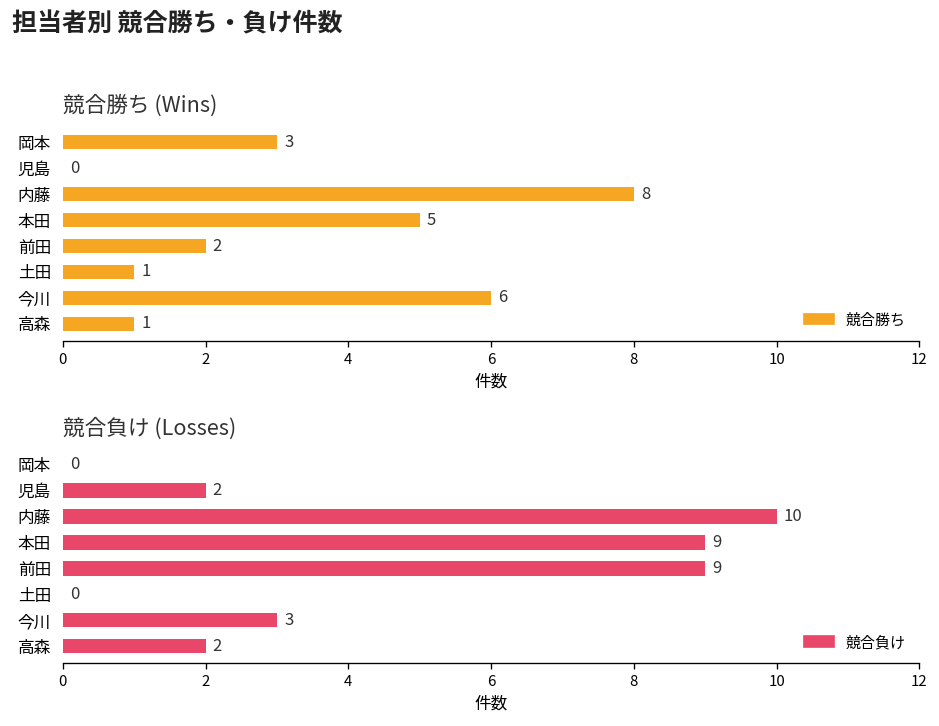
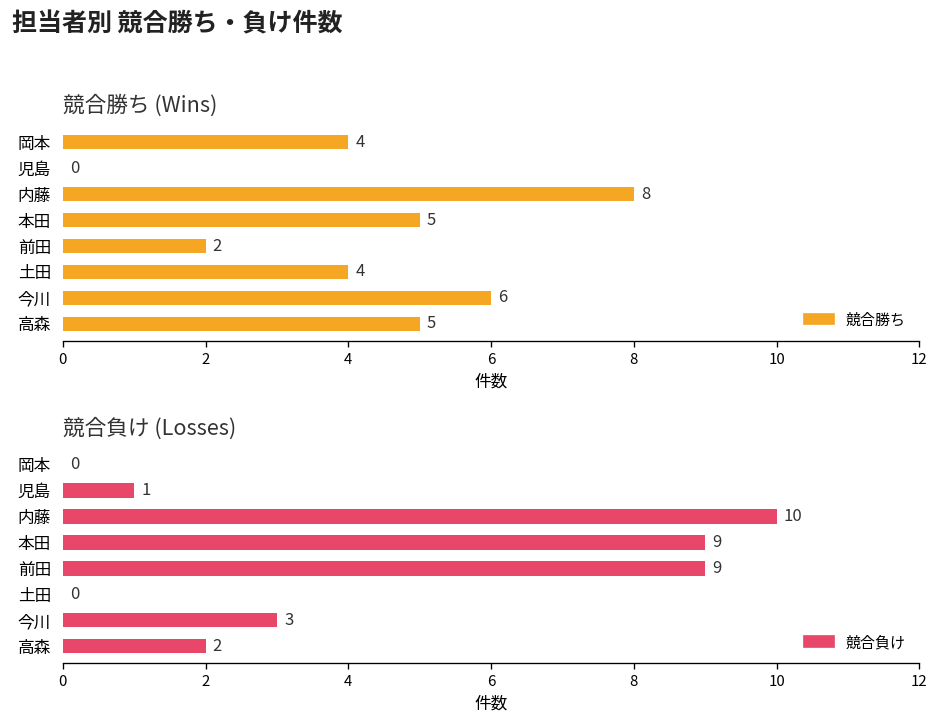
競合勝ち (Wins), 岡本: 3 -> 4
競合勝ち (Wins), 土田: 1 -> 4
競合勝ち (Wins), 高森: 1 -> 5
競合負け (Losses), 児島: 2 -> 1
